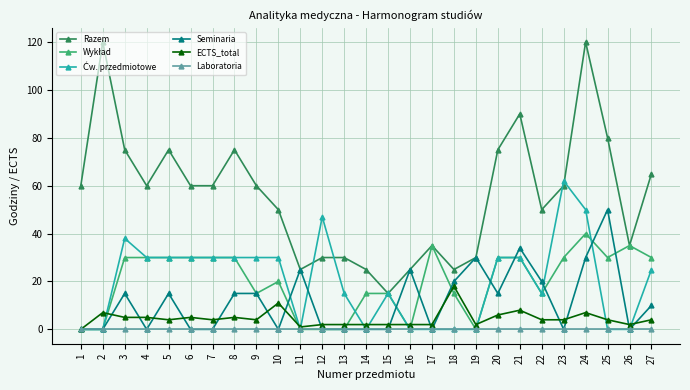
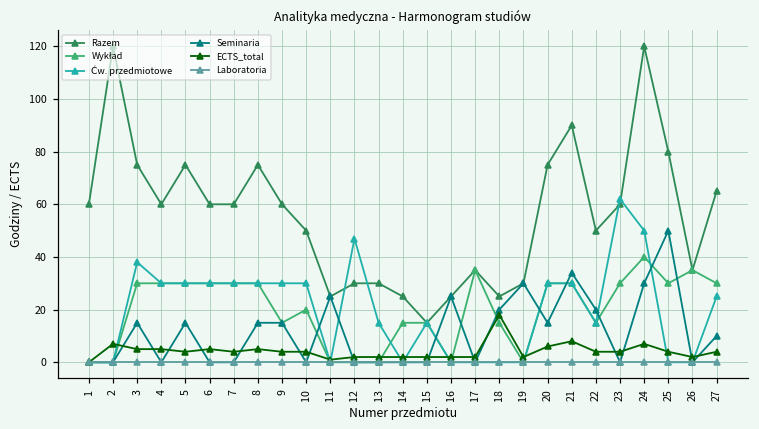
ECTS_total, 10: 11 -> 4
